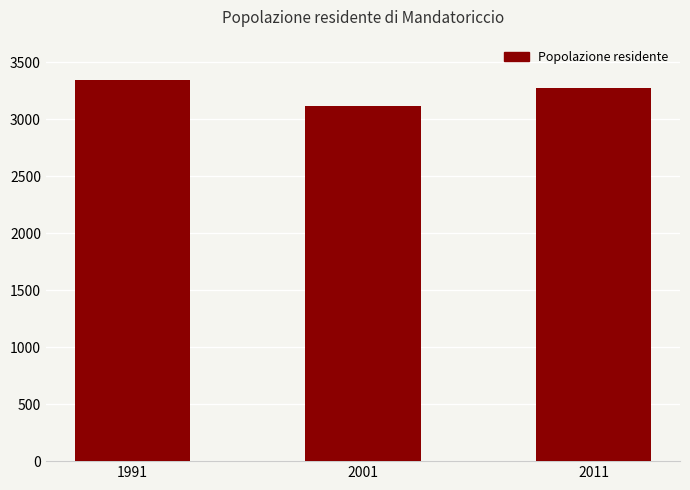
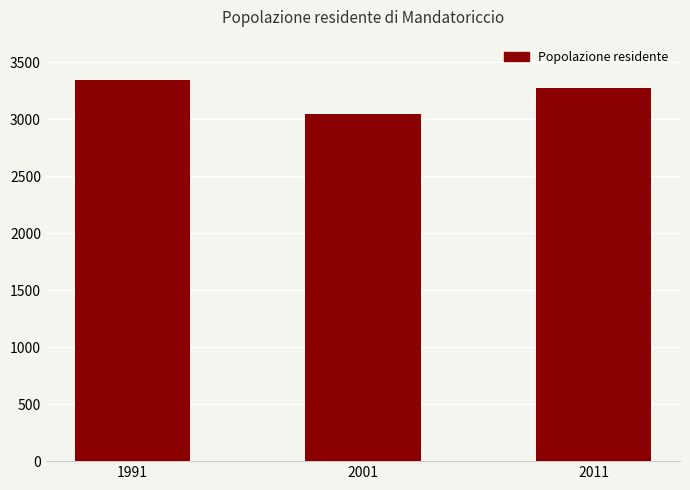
2001: 3120 -> 3050
